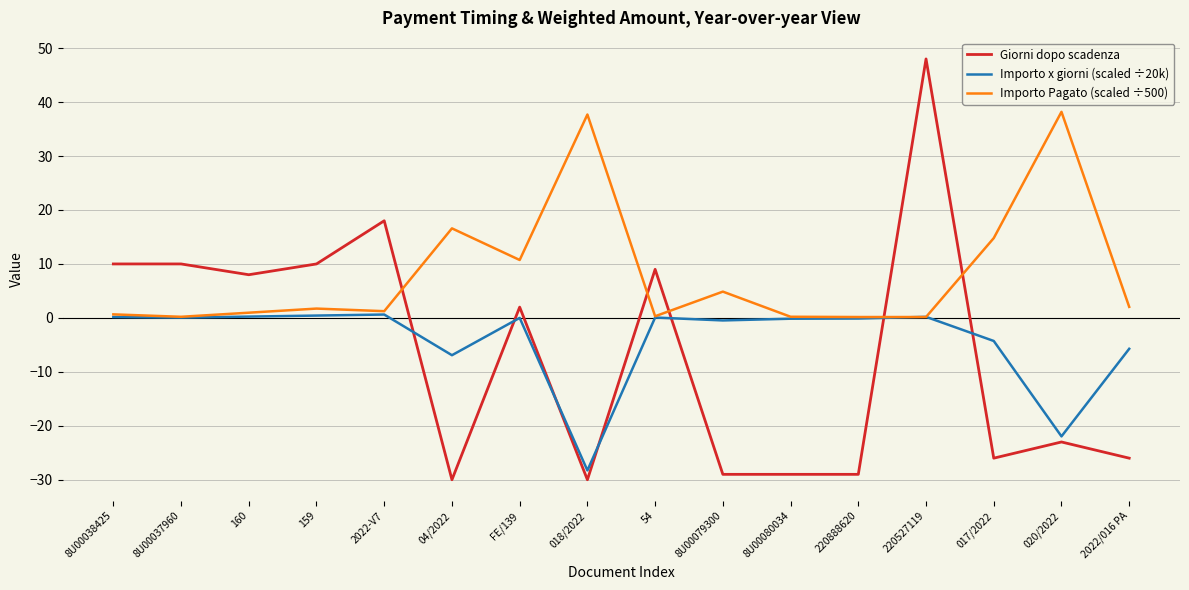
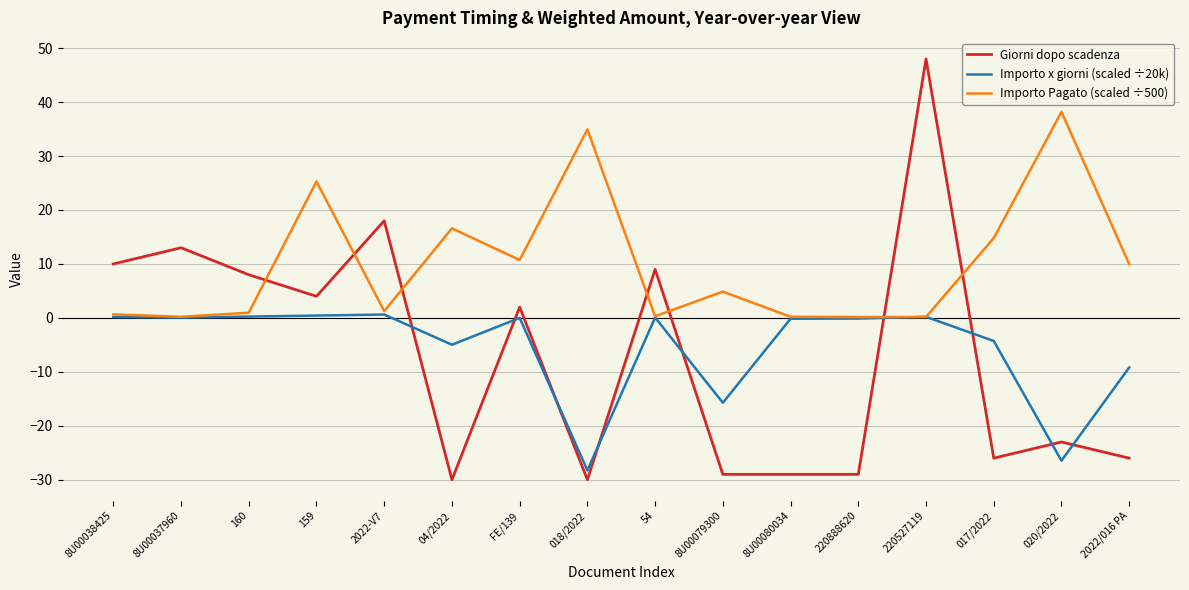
Giorni dopo scadenza, 8U00037960: 10 -> 13
Giorni dopo scadenza, 159: 10 -> 4
Importo Pagato (scaled ÷500), 159: 2 -> 25
Importo x giorni (scaled ÷20k), 04/2022: -7 -> -5
Importo Pagato (scaled ÷500), 018/2022: 38 -> 35
Importo x giorni (scaled ÷20k), 8U00079300: 0 -> -16
Importo x giorni (scaled ÷20k), 020/2022: -22 -> -26
Importo x giorni (scaled ÷20k), 2022/016 PA: -6 -> -9
Importo Pagato (scaled ÷500), 2022/016 PA: 2 -> 10
